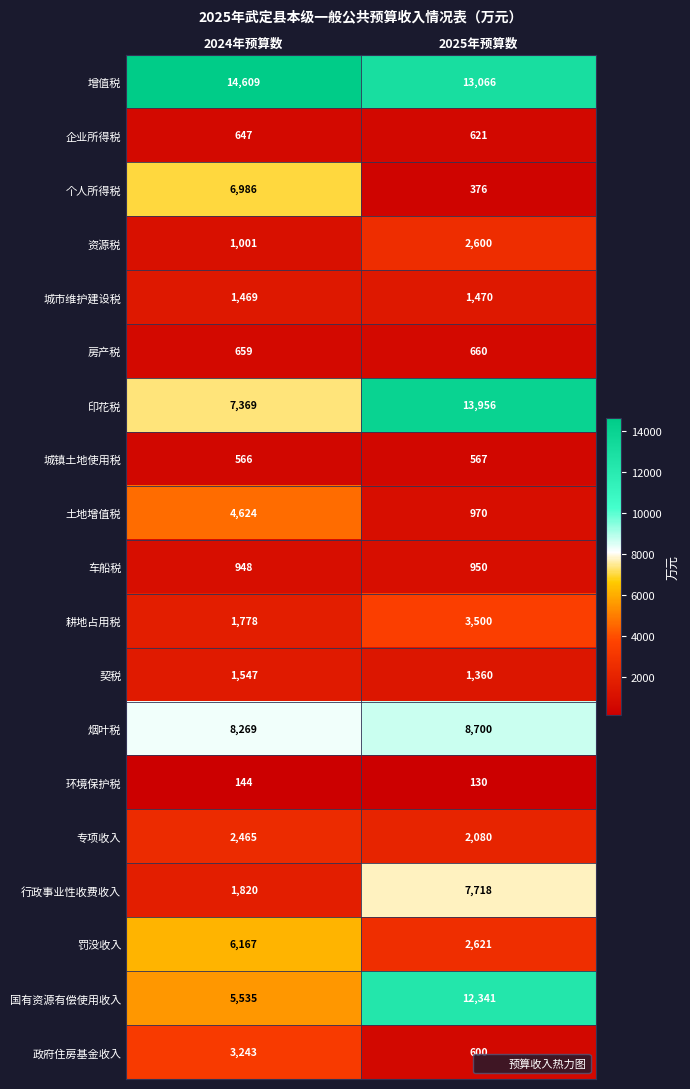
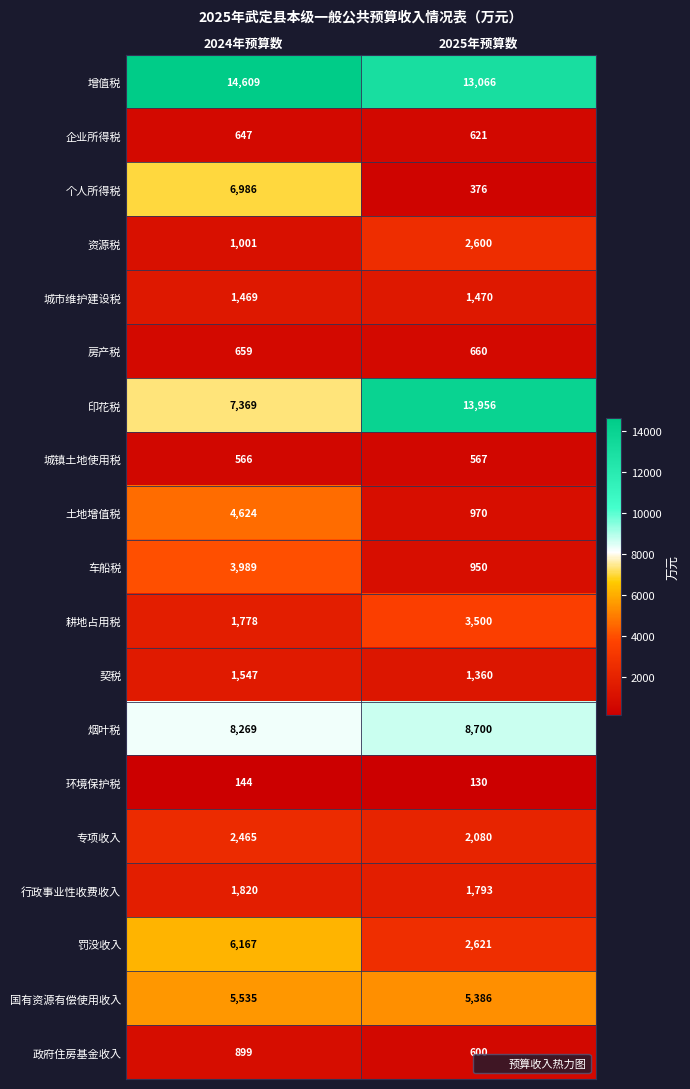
车船税, 2024年预算数: 948 -> 3,989
行政事业性收费收入, 2025年预算数: 7,718 -> 1,793
国有资源有偿使用收入, 2025年预算数: 12,341 -> 5,386
政府住房基金收入, 2024年预算数: 3,243 -> 899
